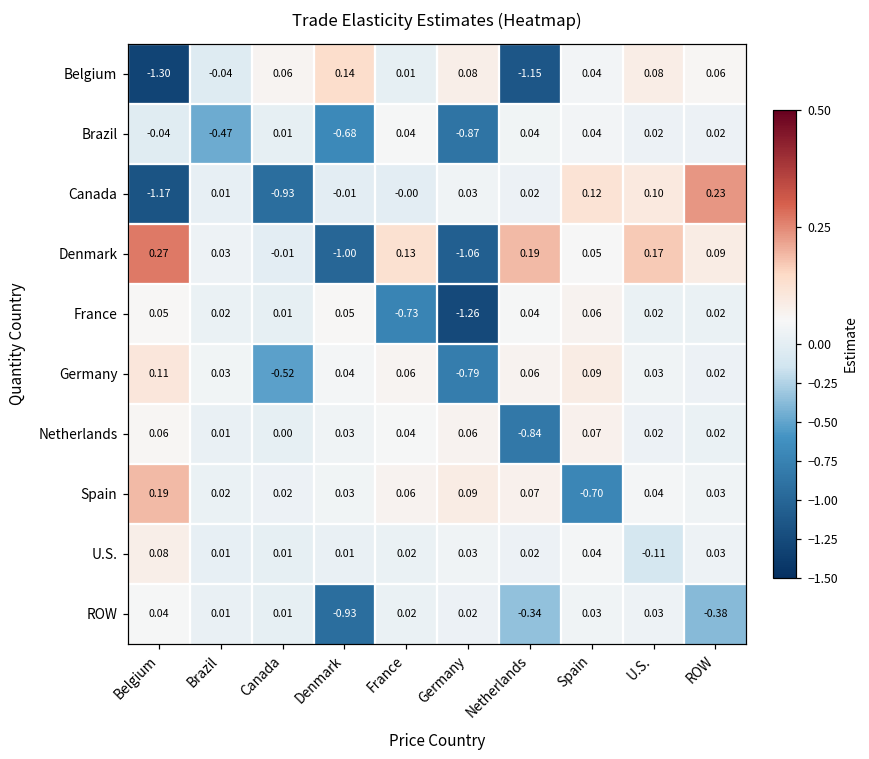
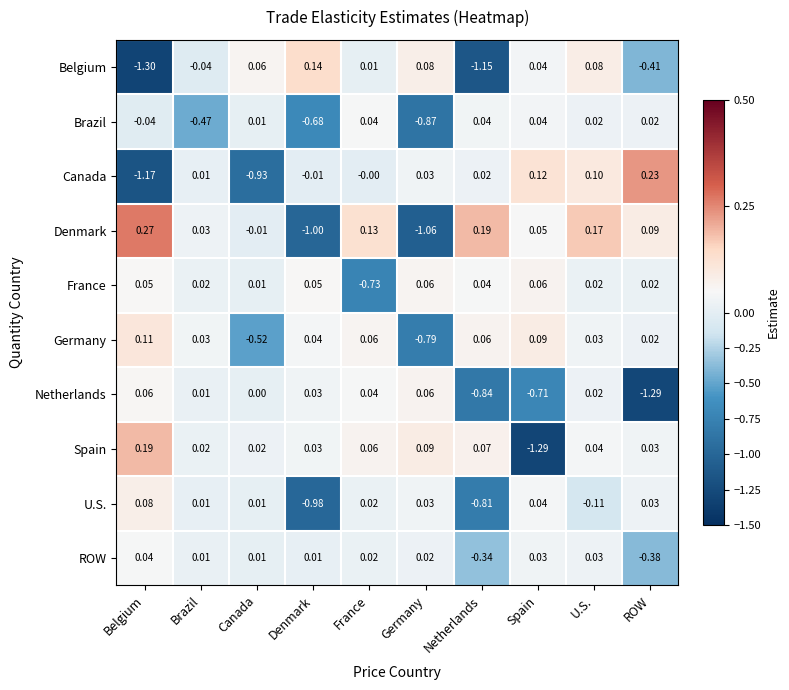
Belgium, ROW: 0.06 -> -0.41
France, Germany: -1.26 -> 0.06
Netherlands, Spain: 0.07 -> -0.71
Netherlands, ROW: 0.02 -> -1.29
Spain, Spain: -0.70 -> -1.29
U.S., Denmark: 0.01 -> -0.98
U.S., Netherlands: 0.02 -> -0.81
ROW, Denmark: -0.93 -> 0.01
